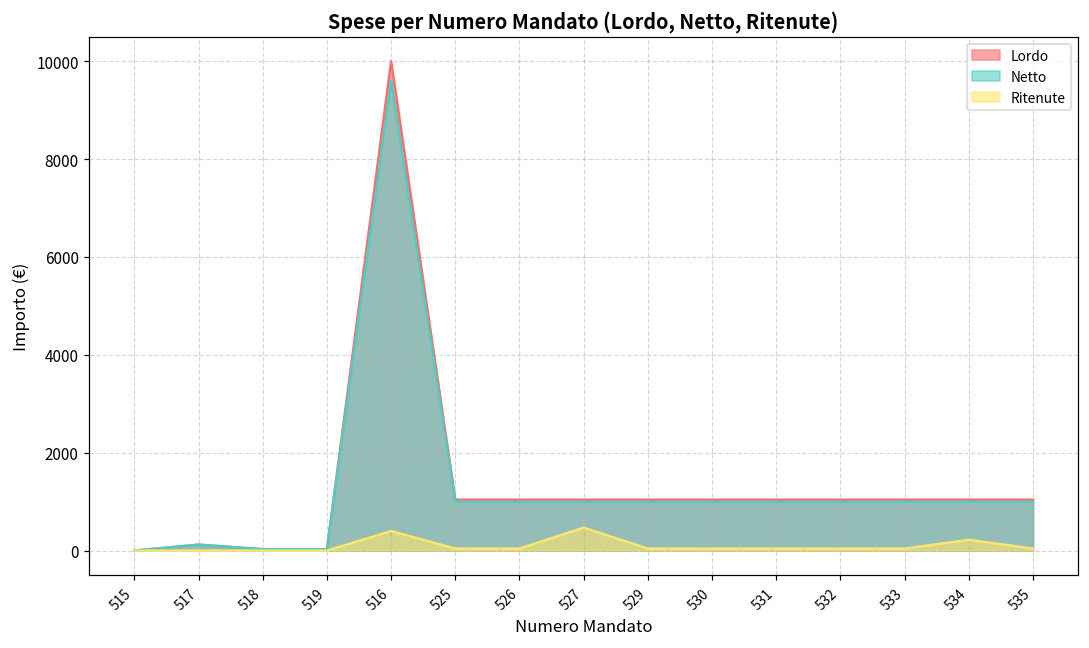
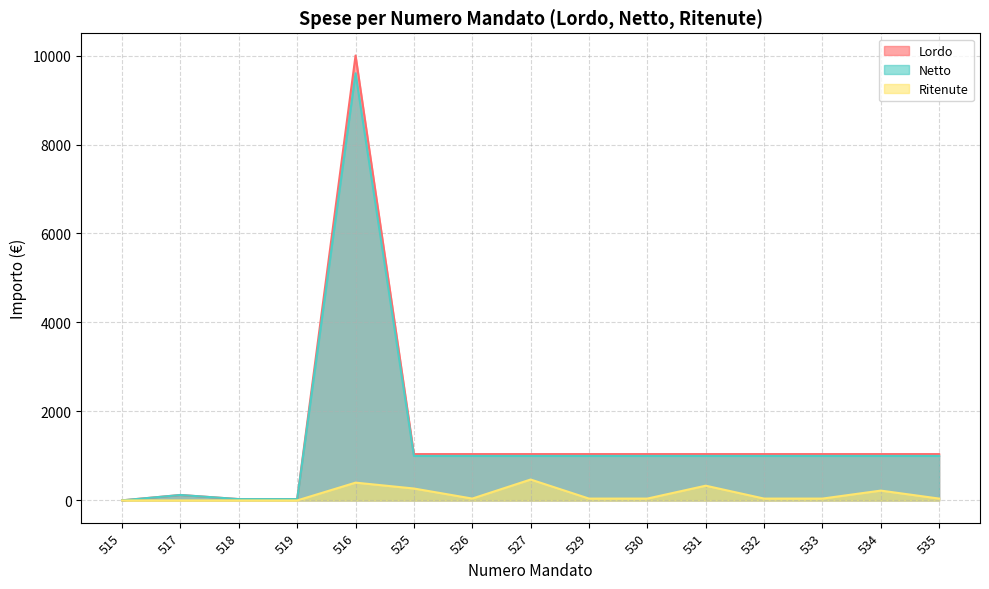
Ritenute, 525: 0 -> 300
Ritenute, 531: 0 -> 300
